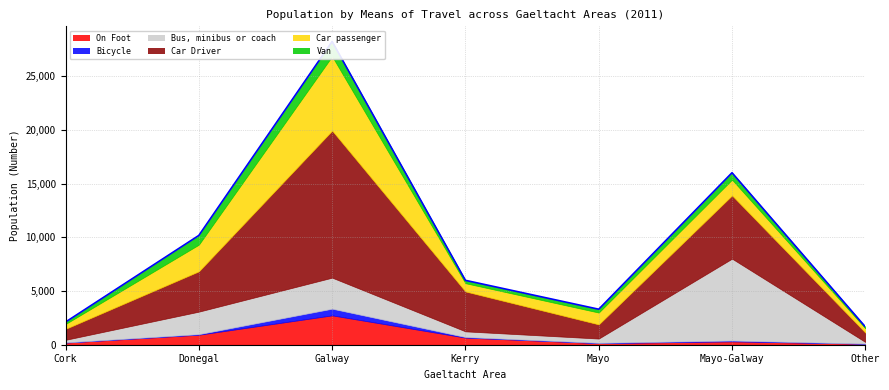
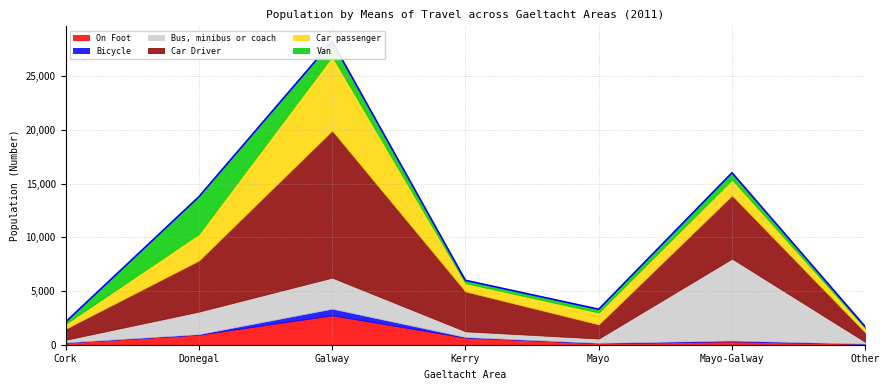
Car Driver, Donegal: 3,800 -> 4,800
Van, Donegal: 900 -> 3,500
